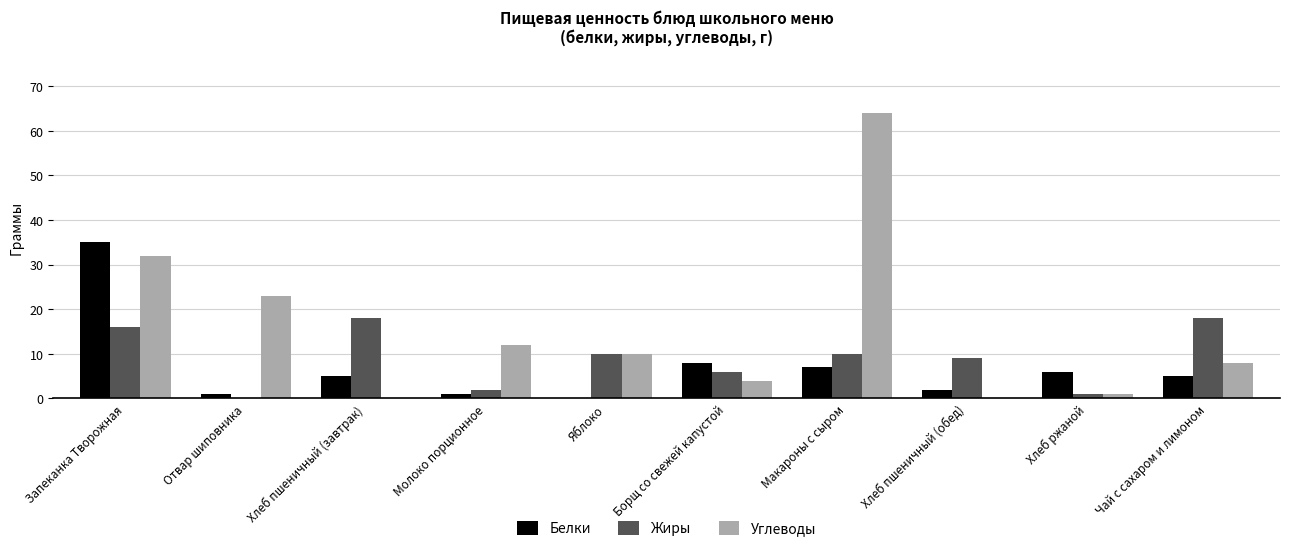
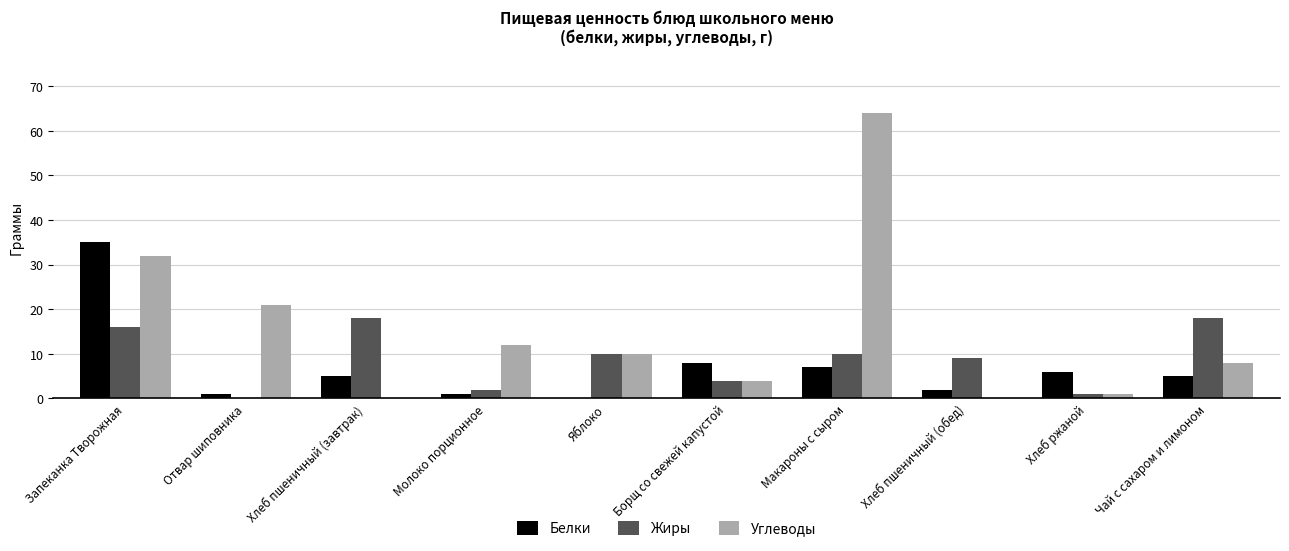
Углеводы, Отвар шиповника: 23 -> 21
Жиры, Борщ со свежей капустой: 6 -> 4
